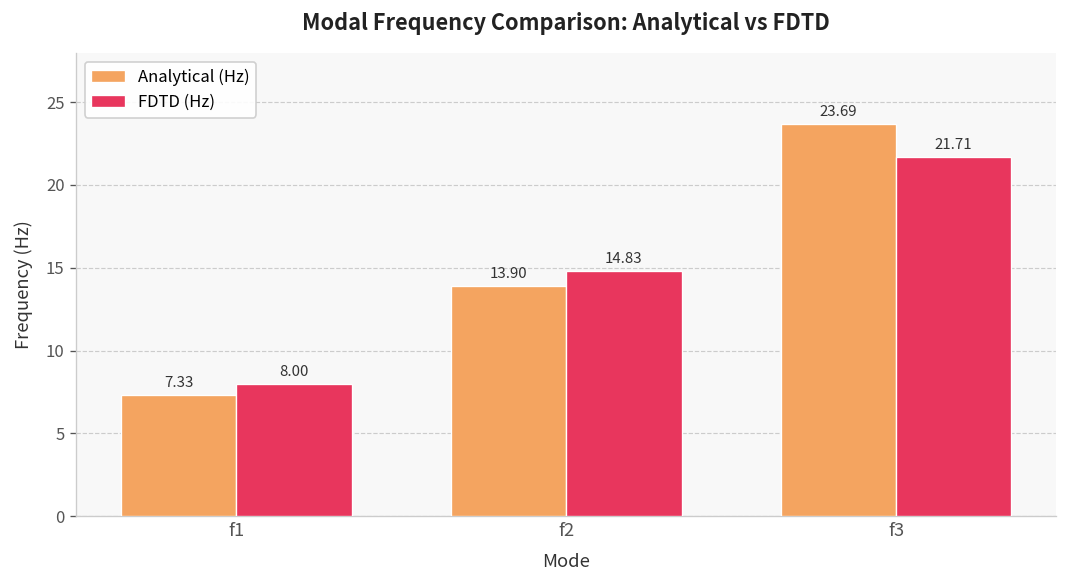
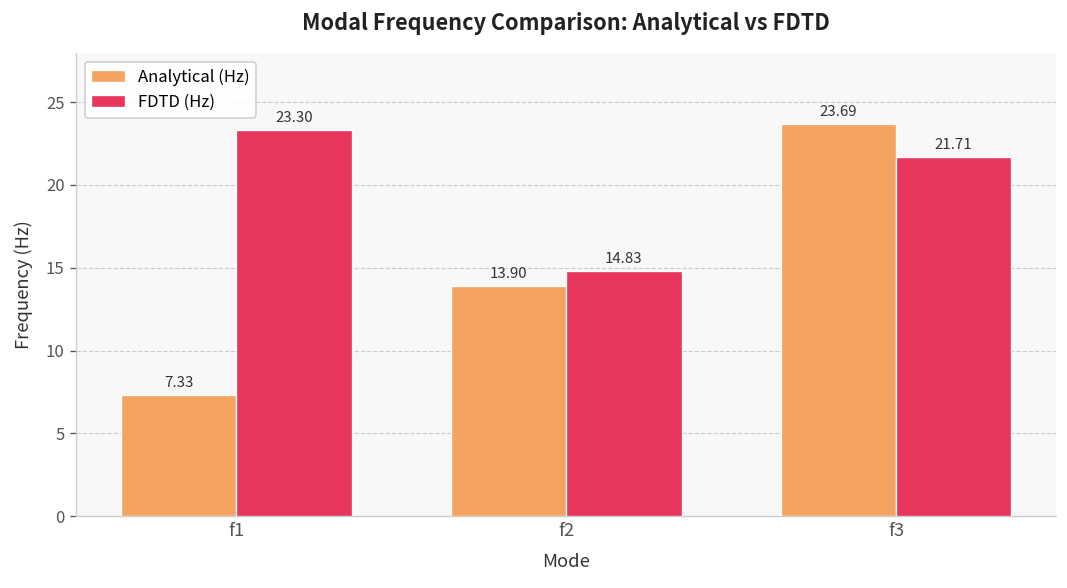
FDTD (Hz), f1: 8.00 -> 23.30
